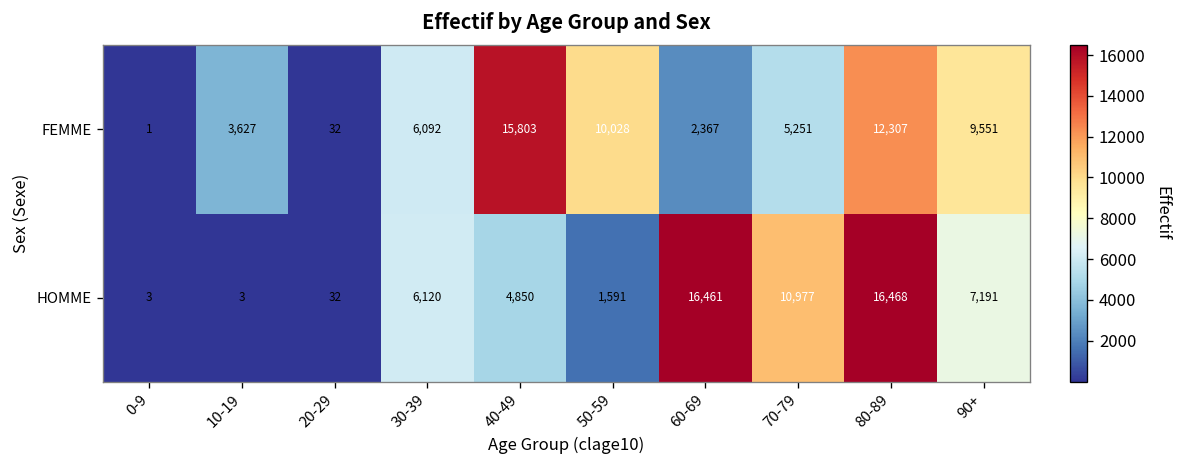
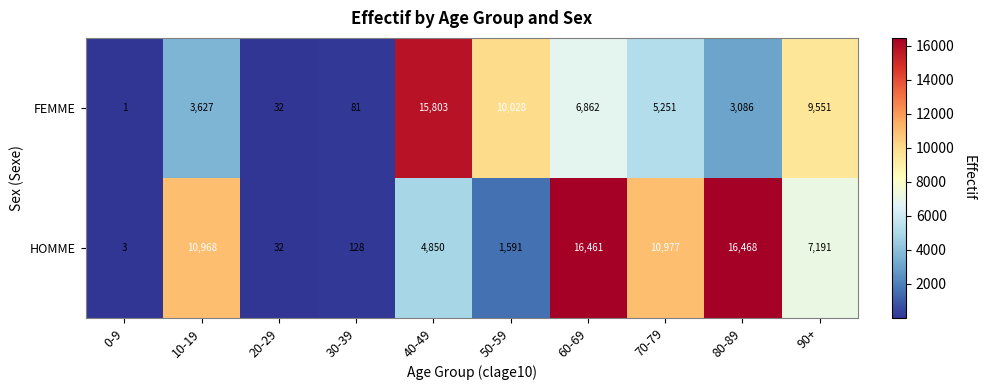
FEMME, 30-39: 6,092 -> 81
FEMME, 60-69: 2,367 -> 6,862
FEMME, 80-89: 12,307 -> 3,086
HOMME, 10-19: 3 -> 10,968
HOMME, 30-39: 6,120 -> 128
